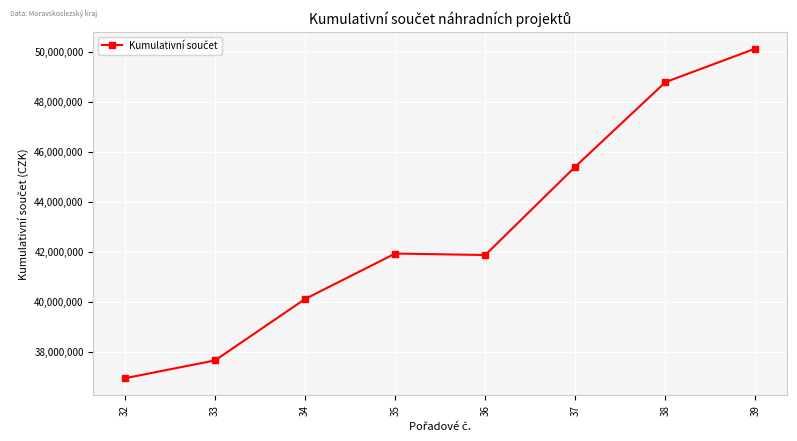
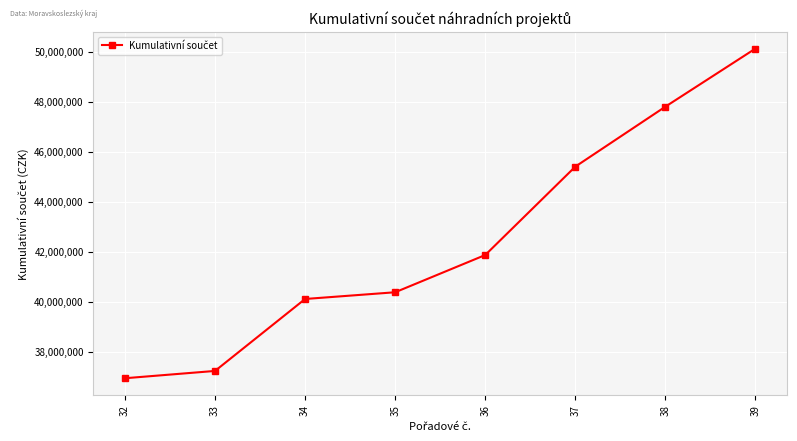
33: 37,700,000 -> 37,200,000
35: 41,900,000 -> 40,400,000
38: 48,800,000 -> 47,800,000
